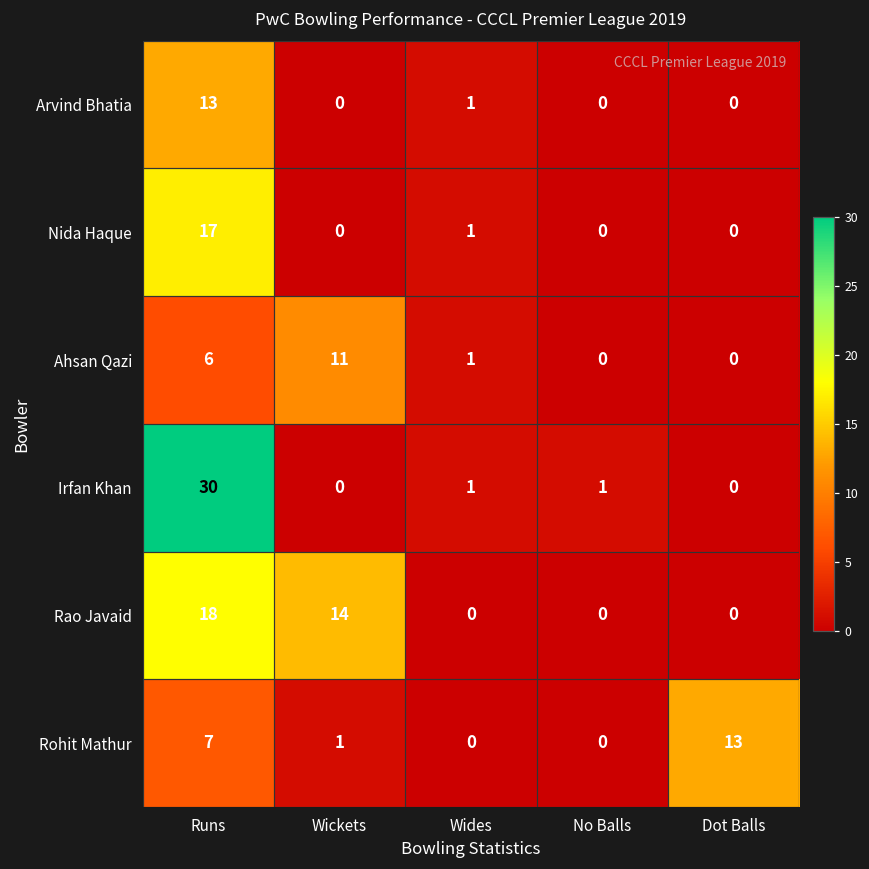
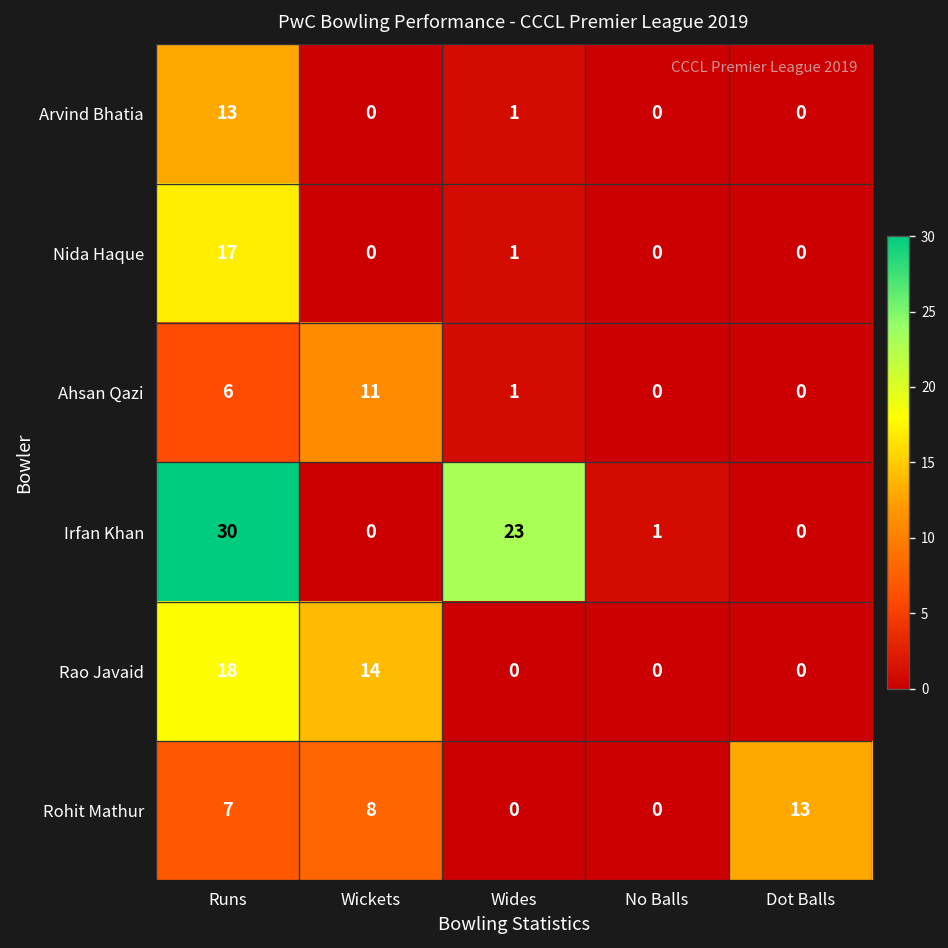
Irfan Khan, Wides: 1 -> 23
Rohit Mathur, Wickets: 1 -> 8
